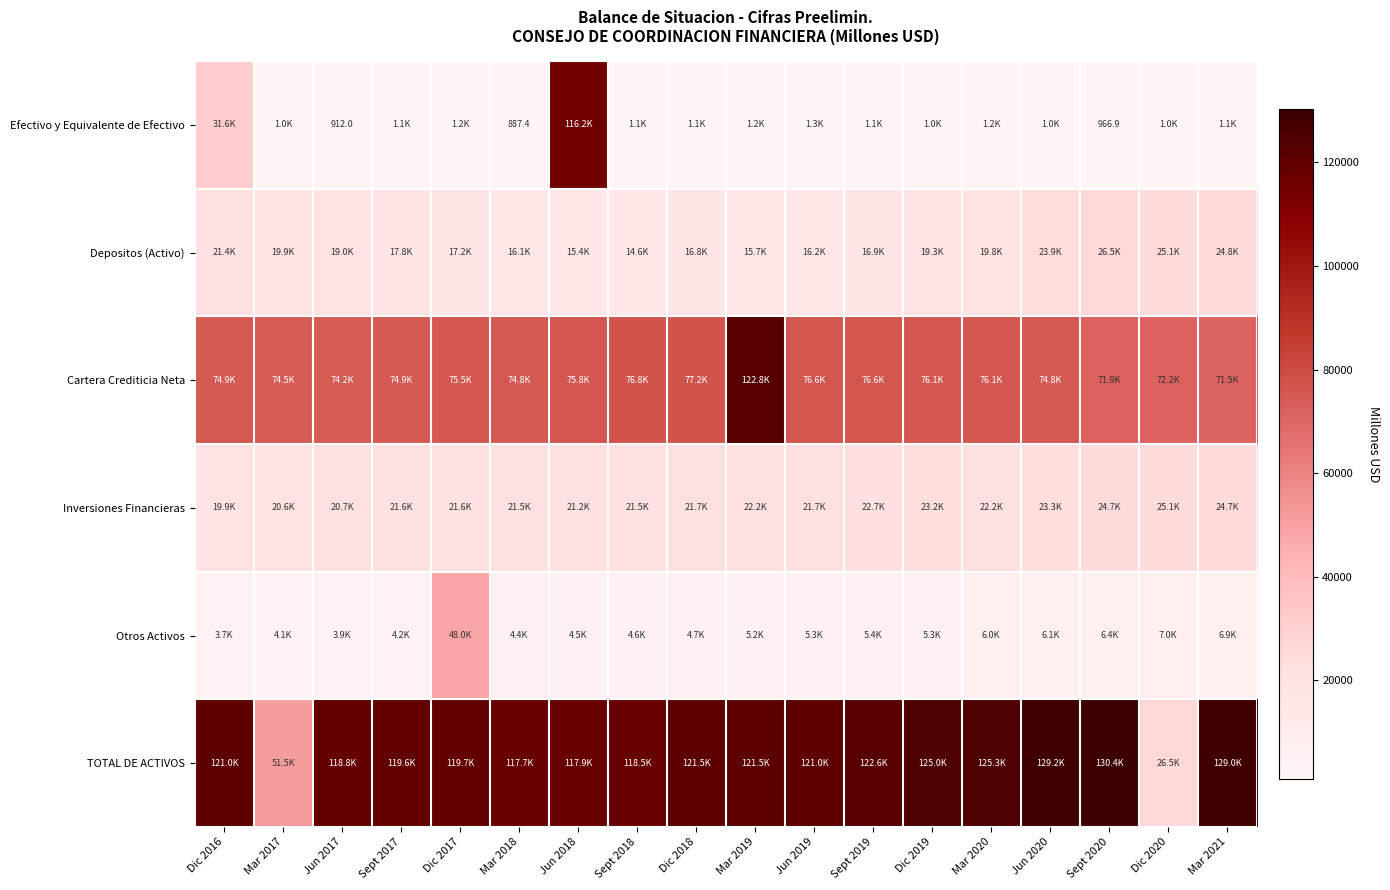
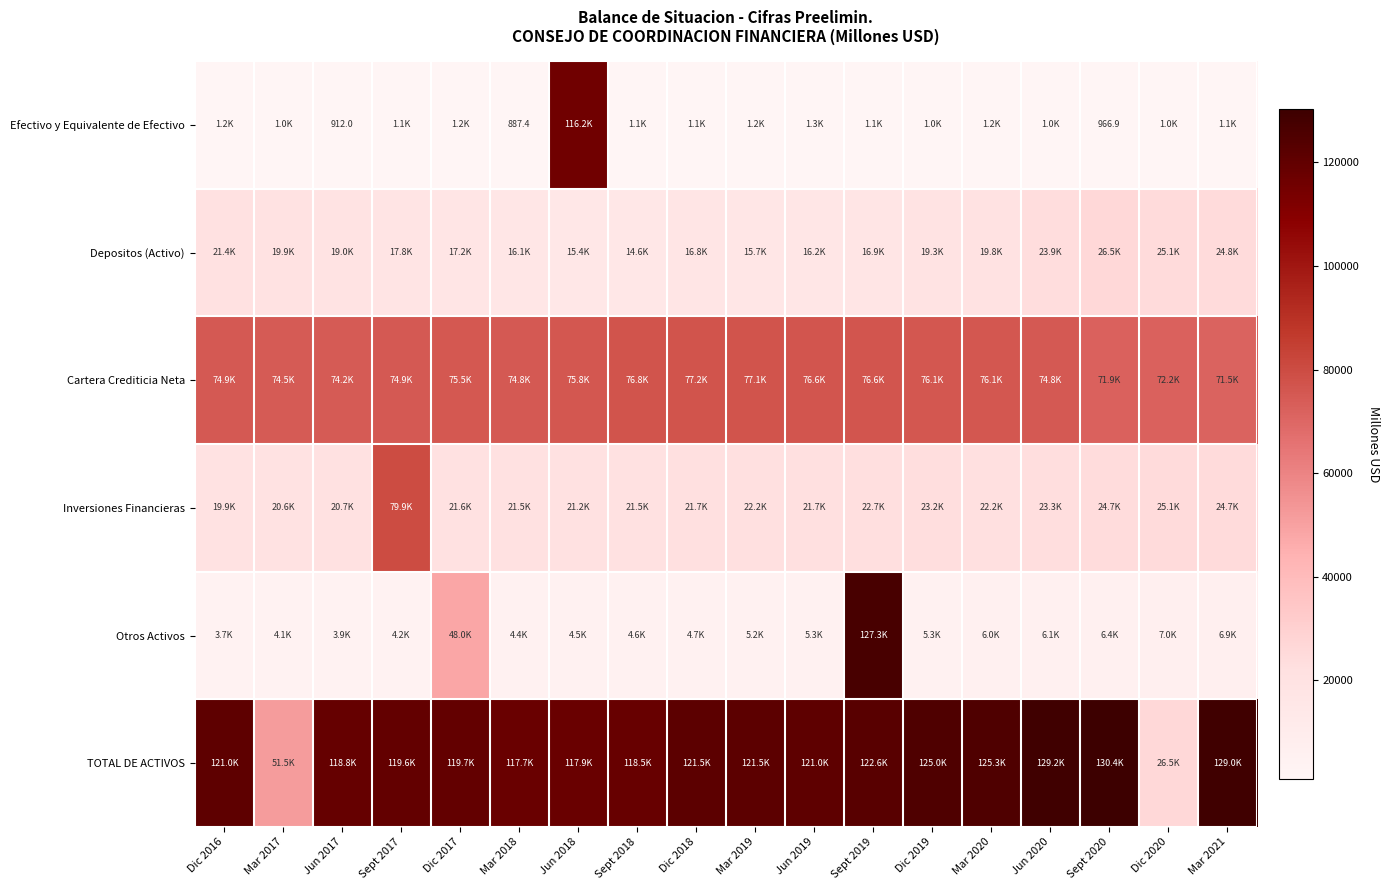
Efectivo y Equivalente de Efectivo, Dic 2016: 31.6K -> 1.2K
Cartera Crediticia Neta, Mar 2019: 122.8K -> 77.1K
Inversiones Financieras, Sept 2017: 21.6K -> 79.9K
Otros Activos, Sept 2019: 5.4K -> 127.3K
